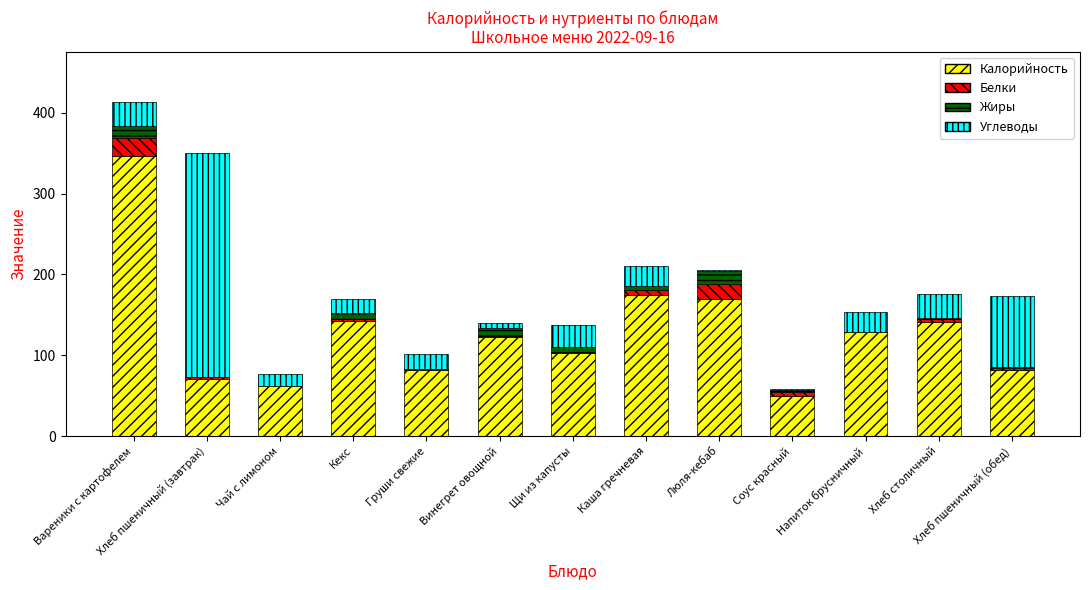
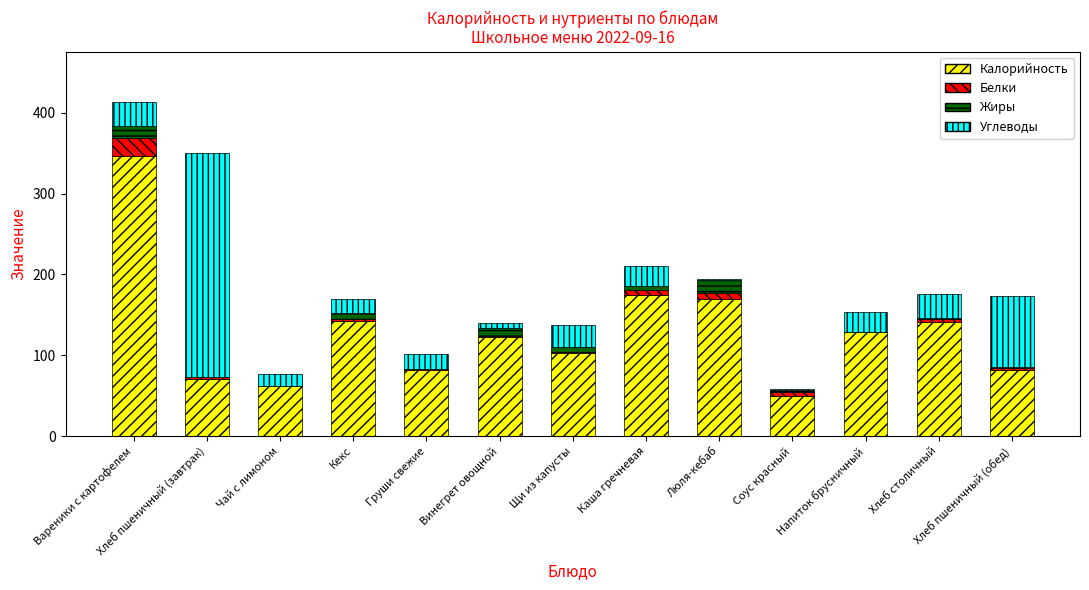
Белки, Люля-кебаб: 20 -> 10
